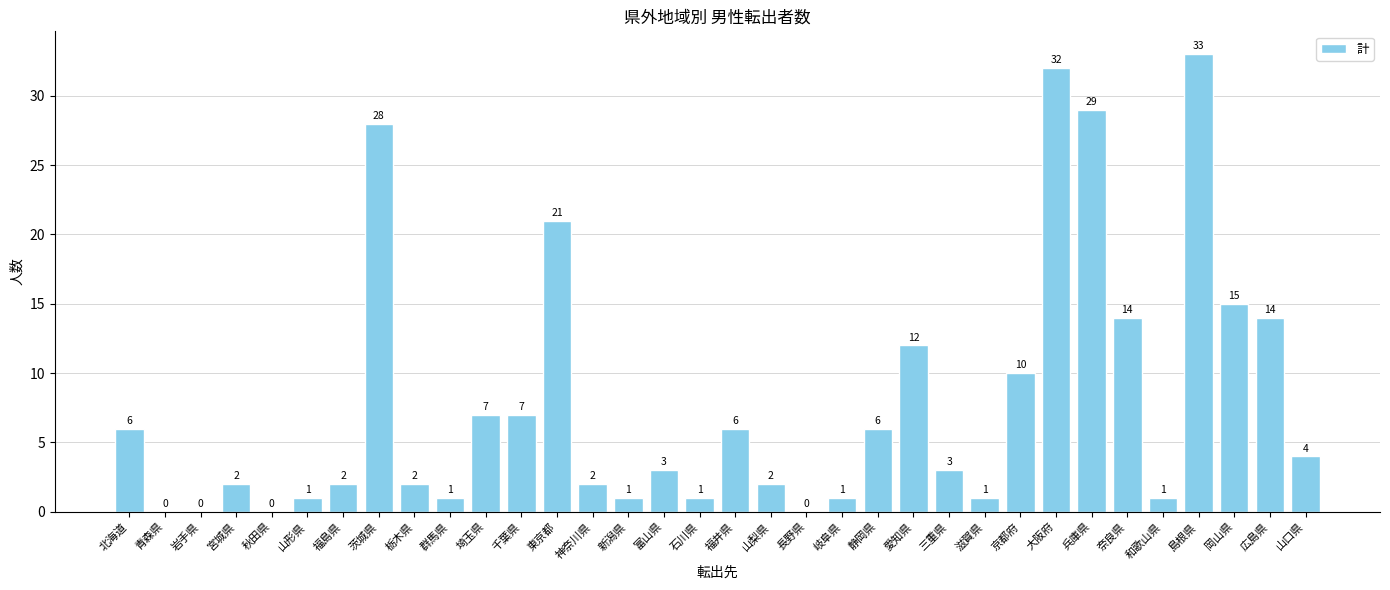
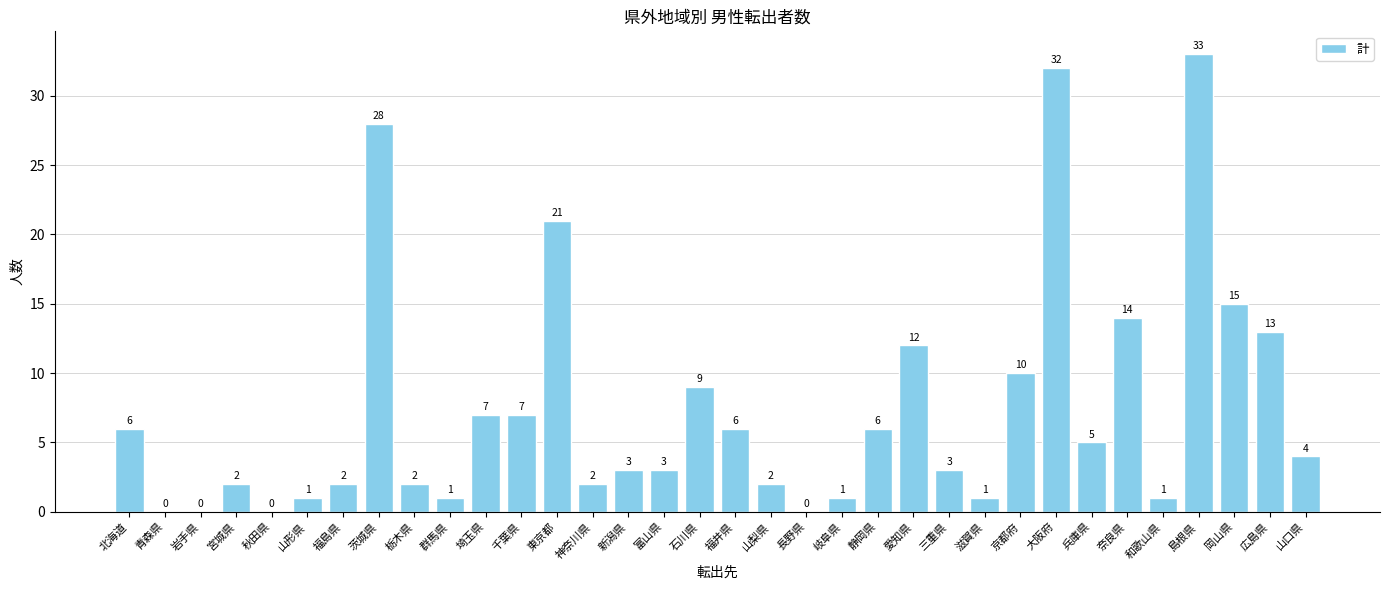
新潟県: 1 -> 3
石川県: 1 -> 9
兵庫県: 29 -> 5
広島県: 14 -> 13
